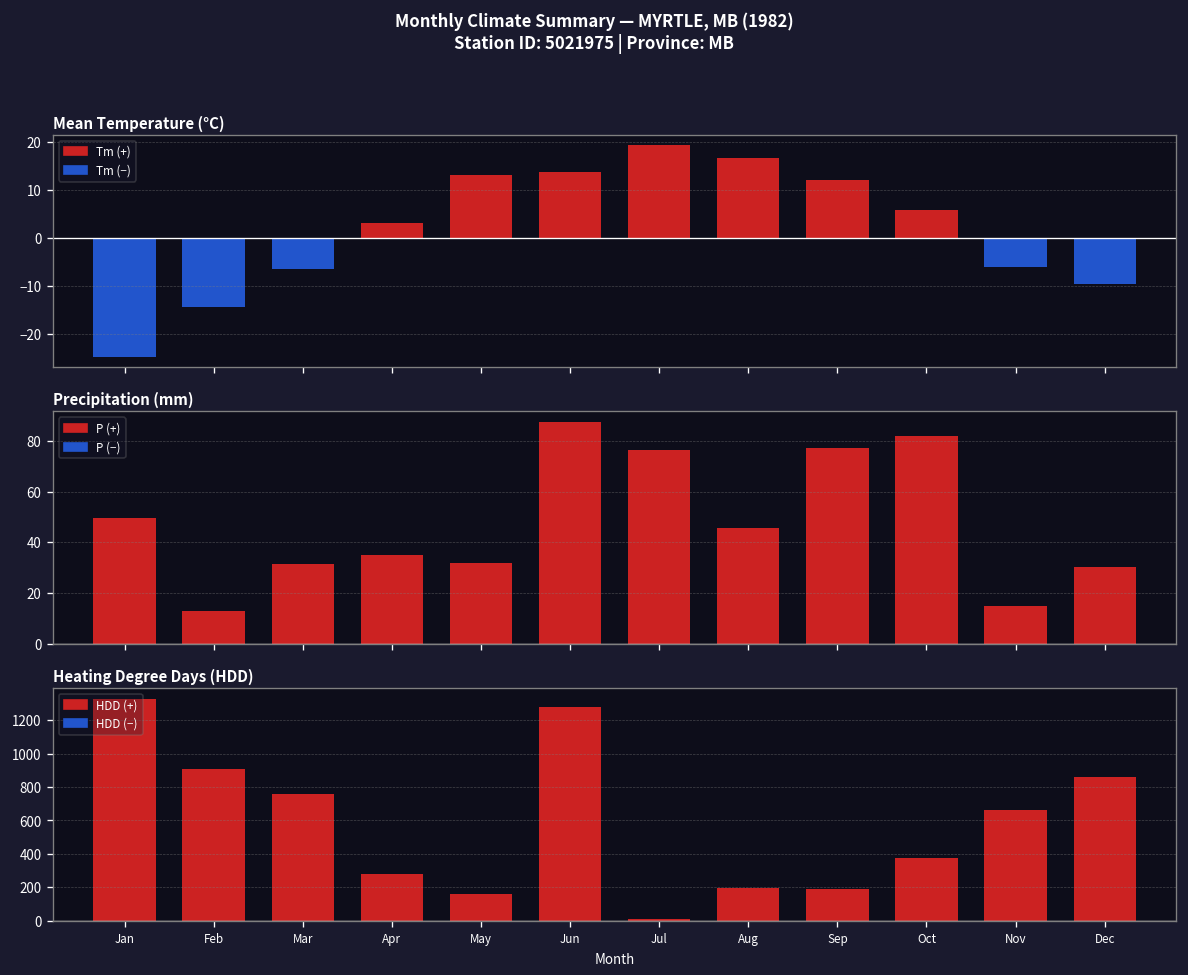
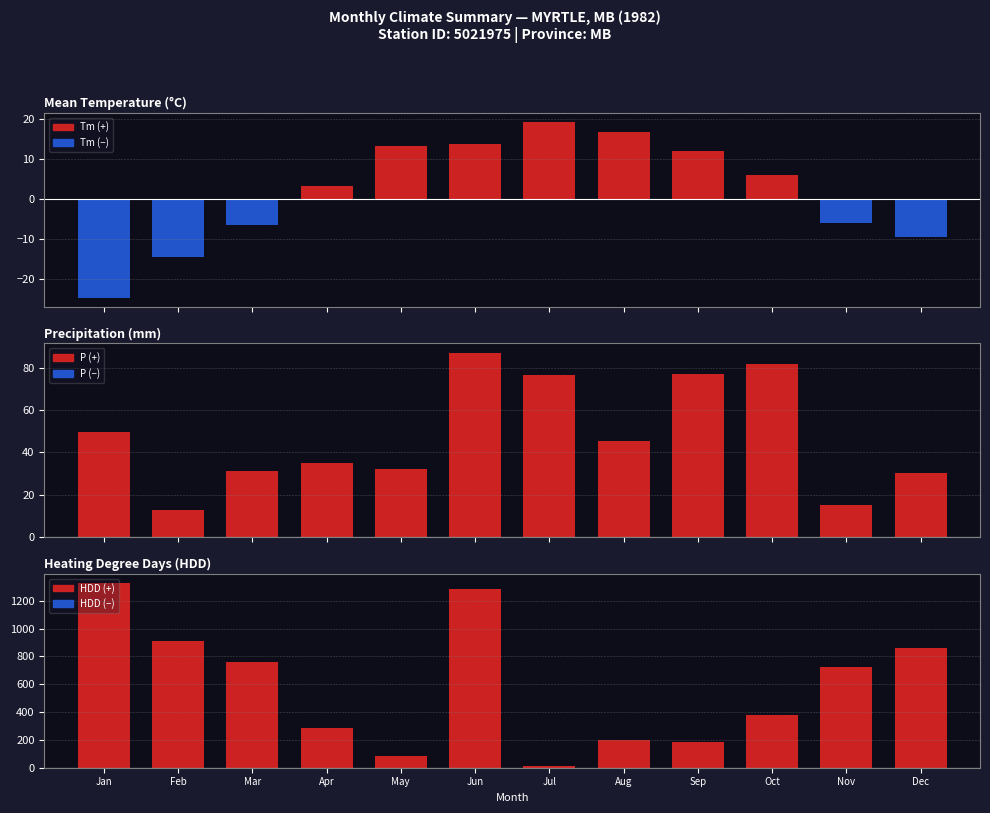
Heating Degree Days (HDD), May: 160 -> 90
Heating Degree Days (HDD), Nov: 660 -> 720
